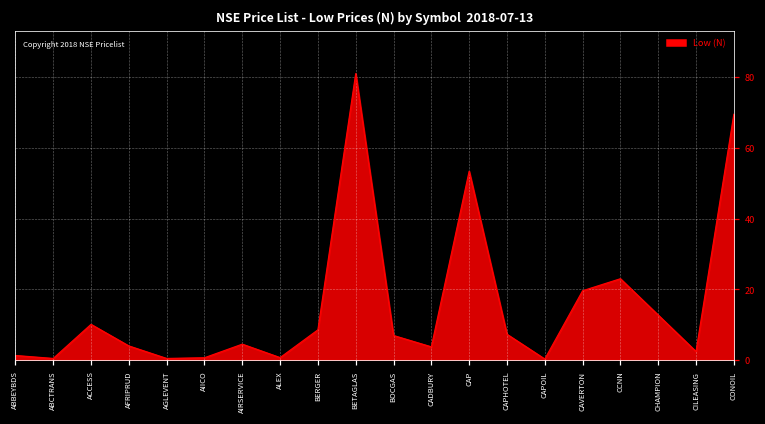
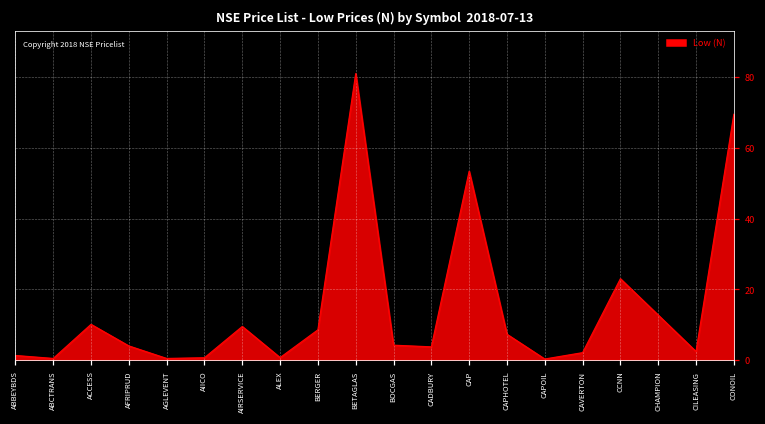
AIRSERVICE: 5 -> 10
BOCGAS: 7 -> 4
CAVERTON: 20 -> 2
